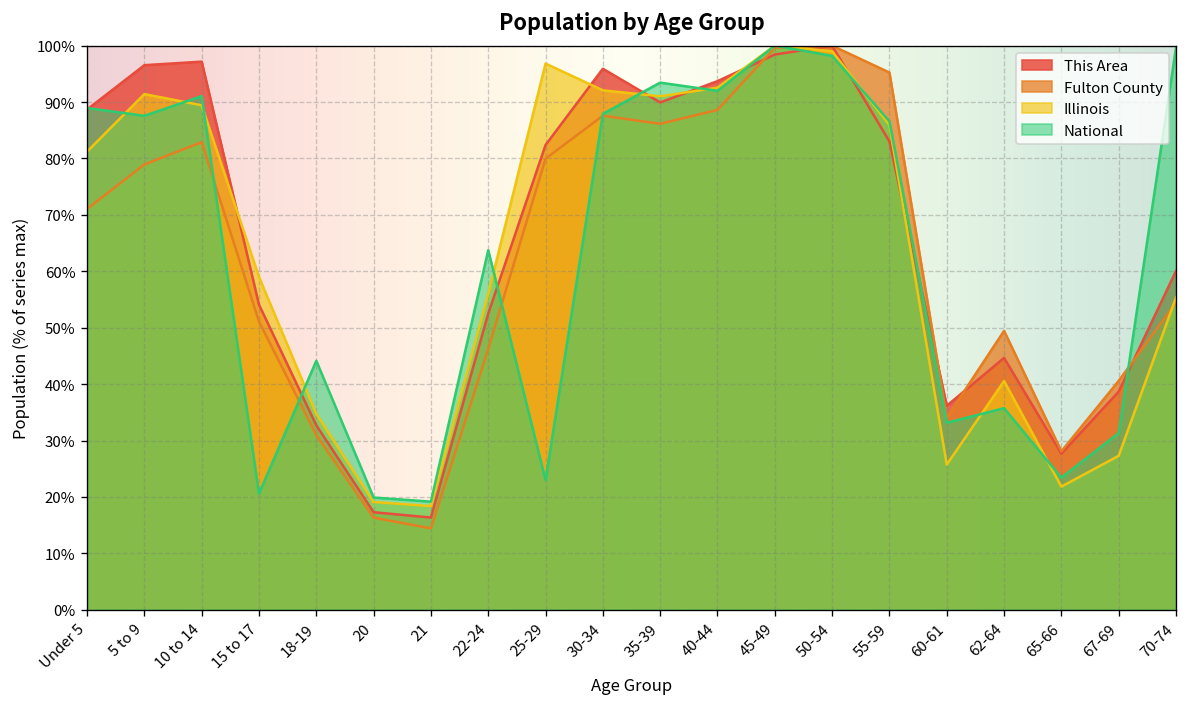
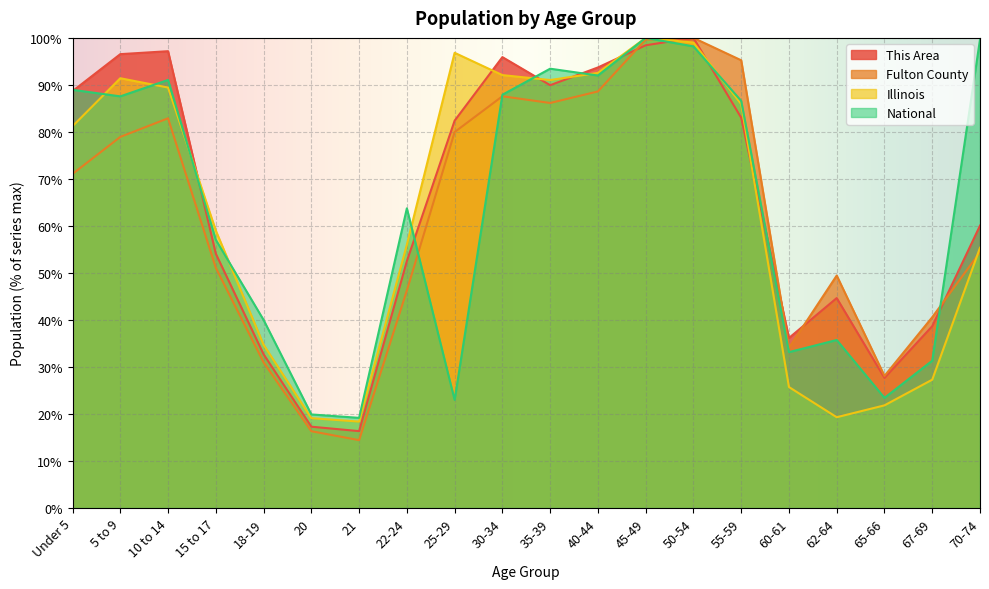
National, 15 to 17: 21% -> 57%
National, 18-19: 44% -> 40%
Illinois, 62-64: 41% -> 19%
